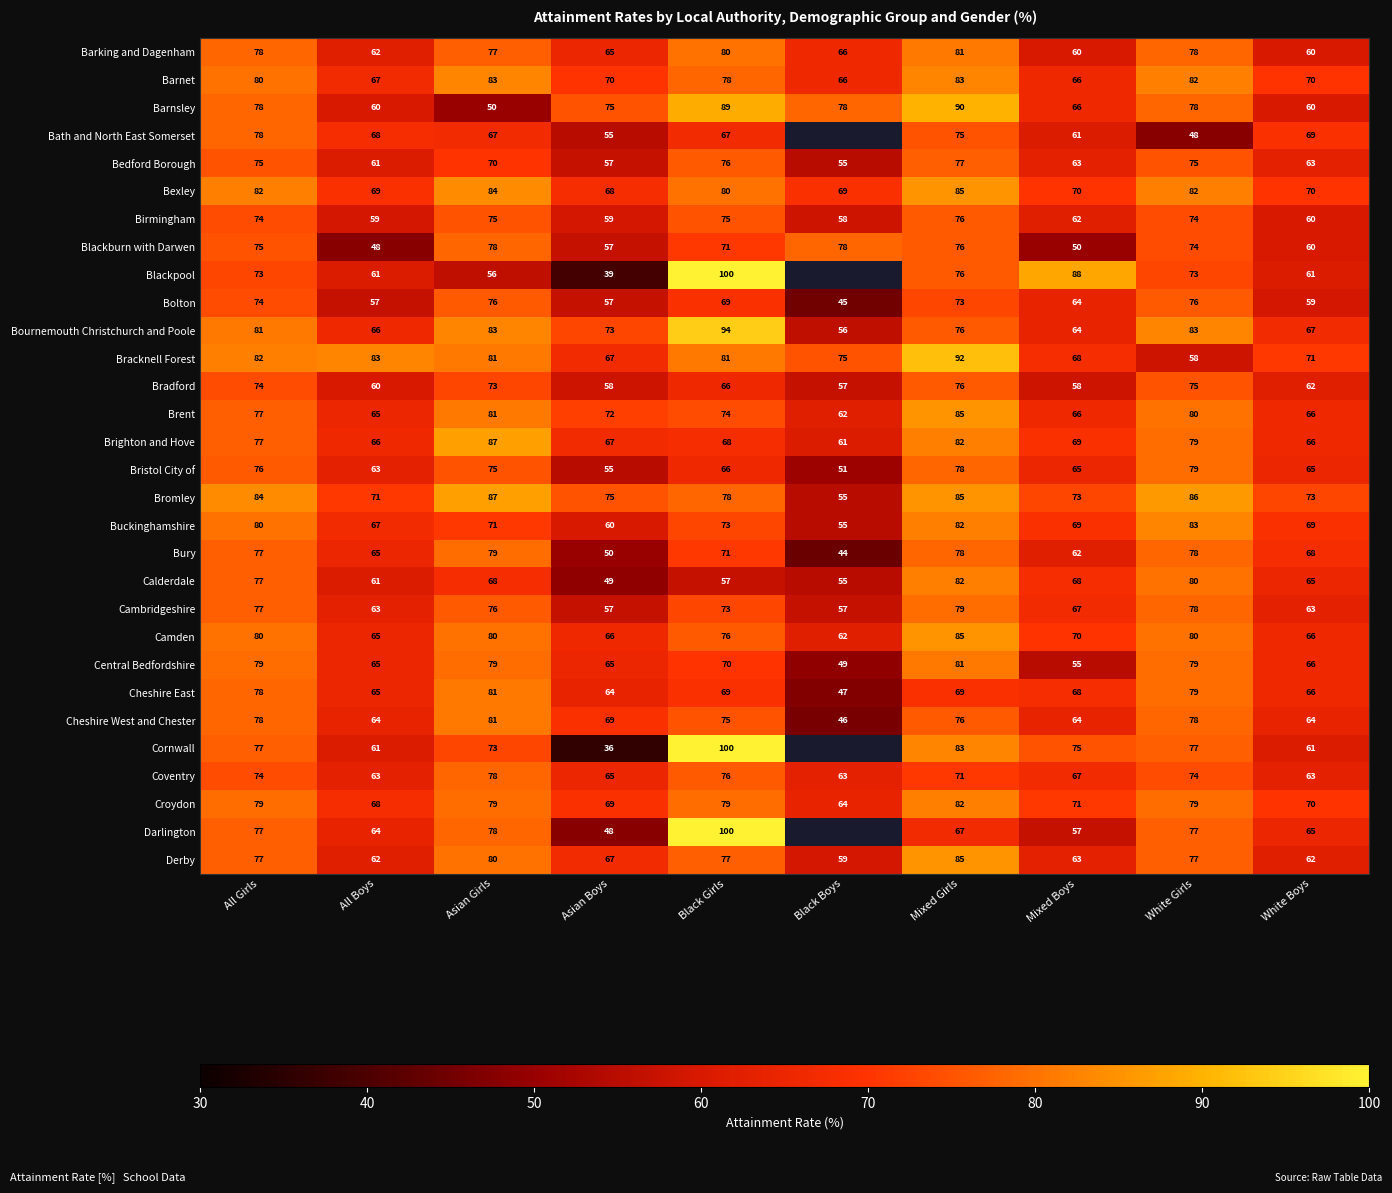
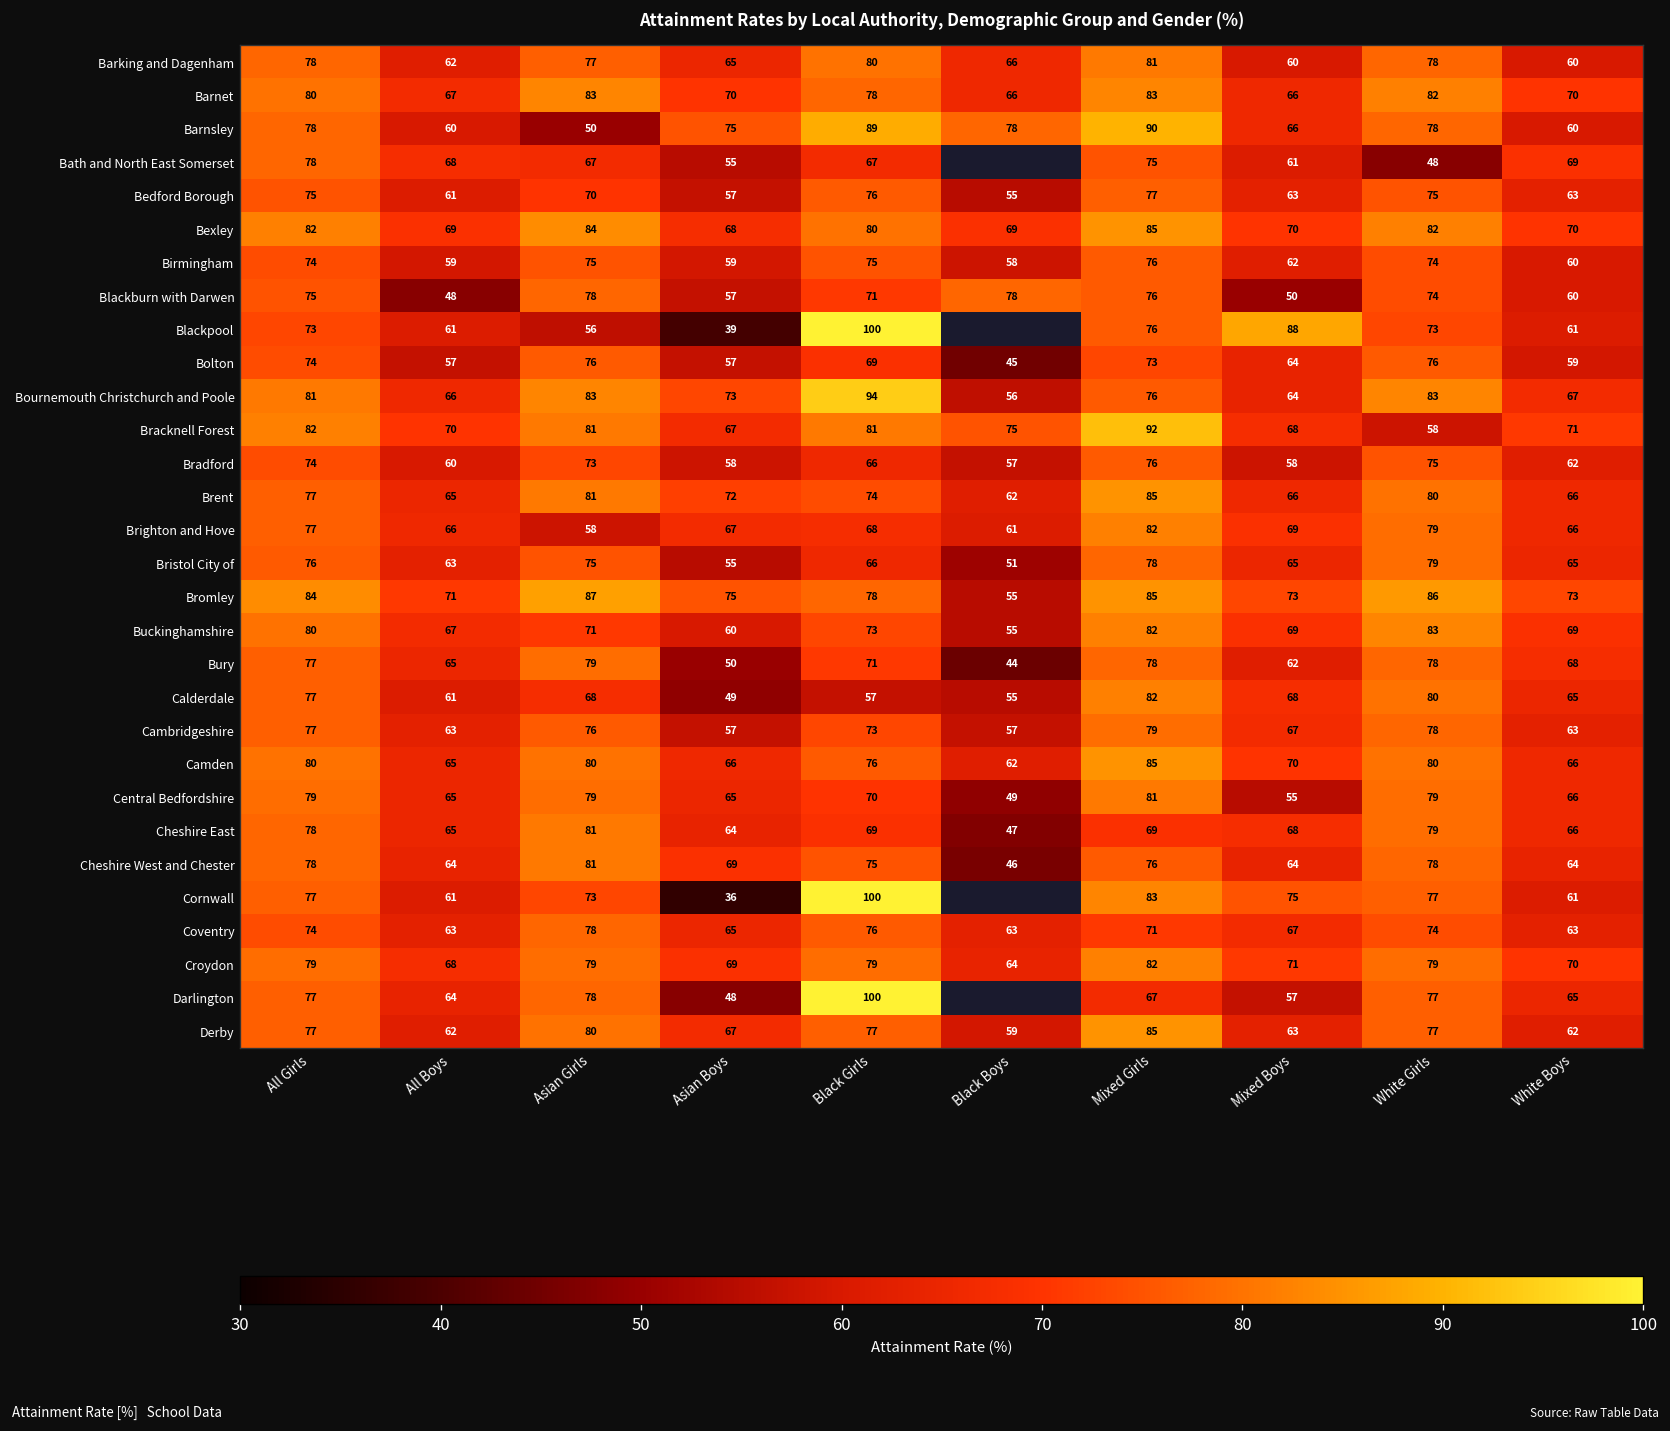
Bracknell Forest, All Boys: 83 -> 70
Brighton and Hove, Asian Girls: 87 -> 58
